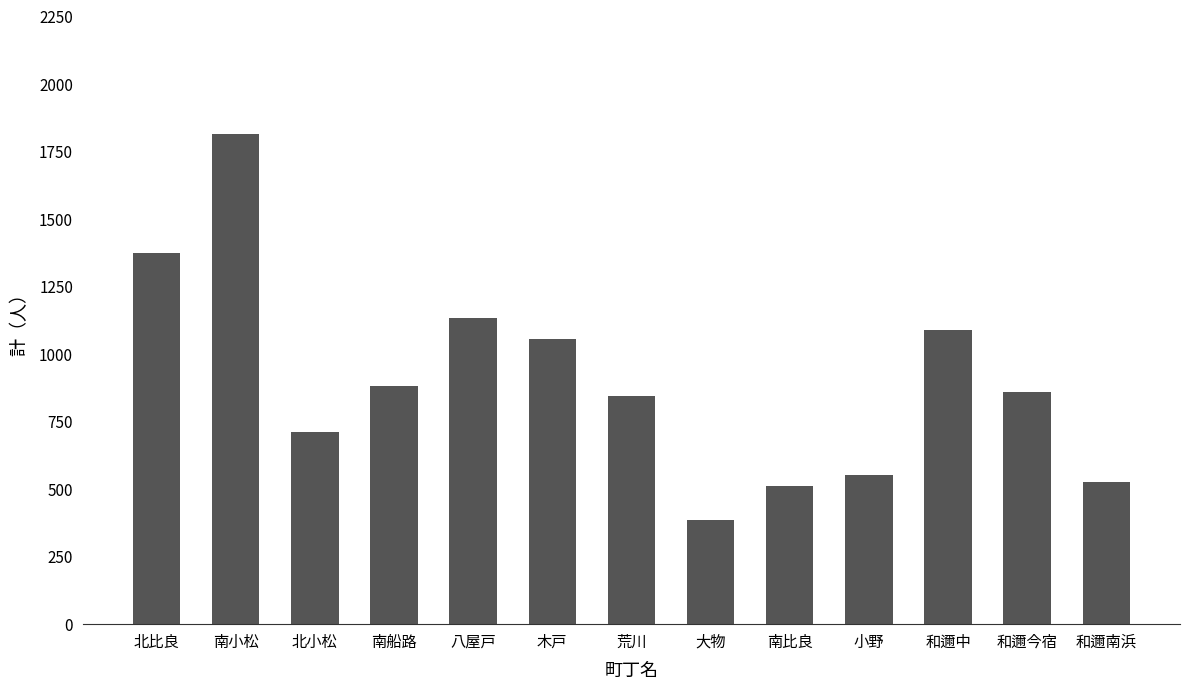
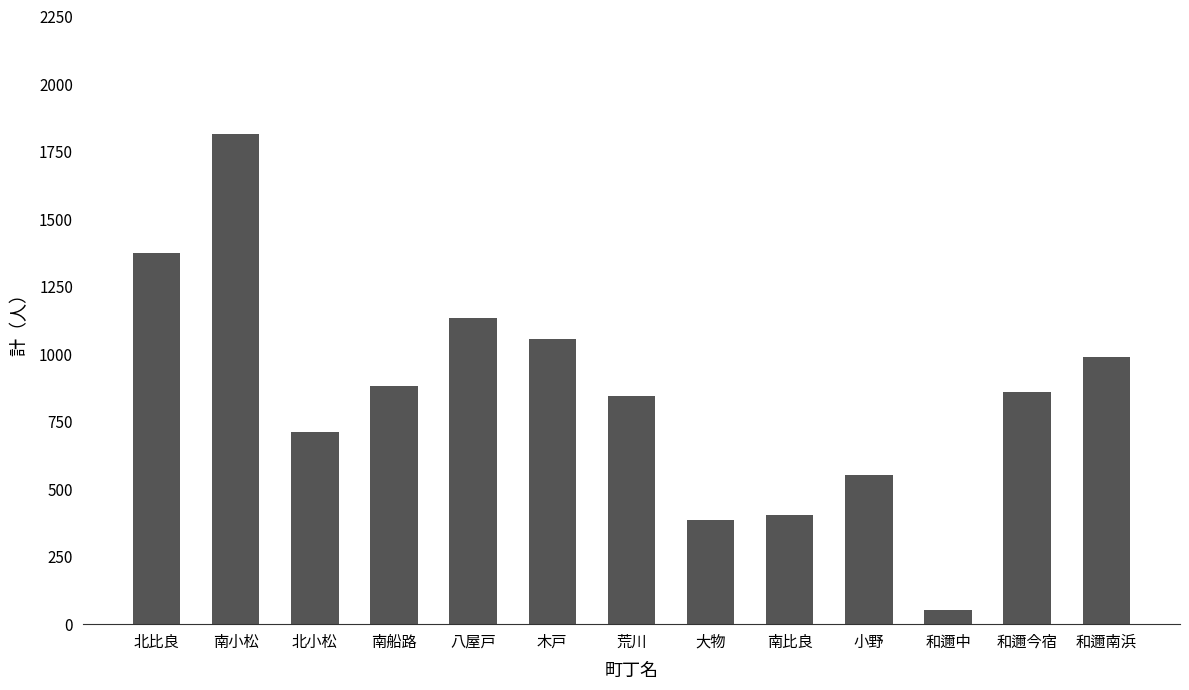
南比良: 510 -> 410
和邇中: 1090 -> 50
和邇南浜: 530 -> 990
